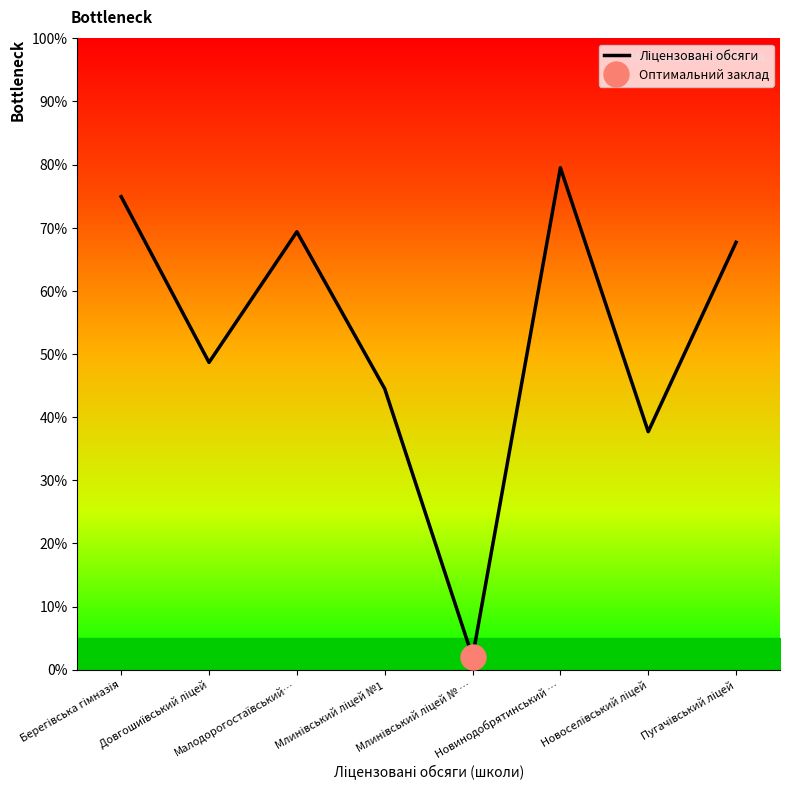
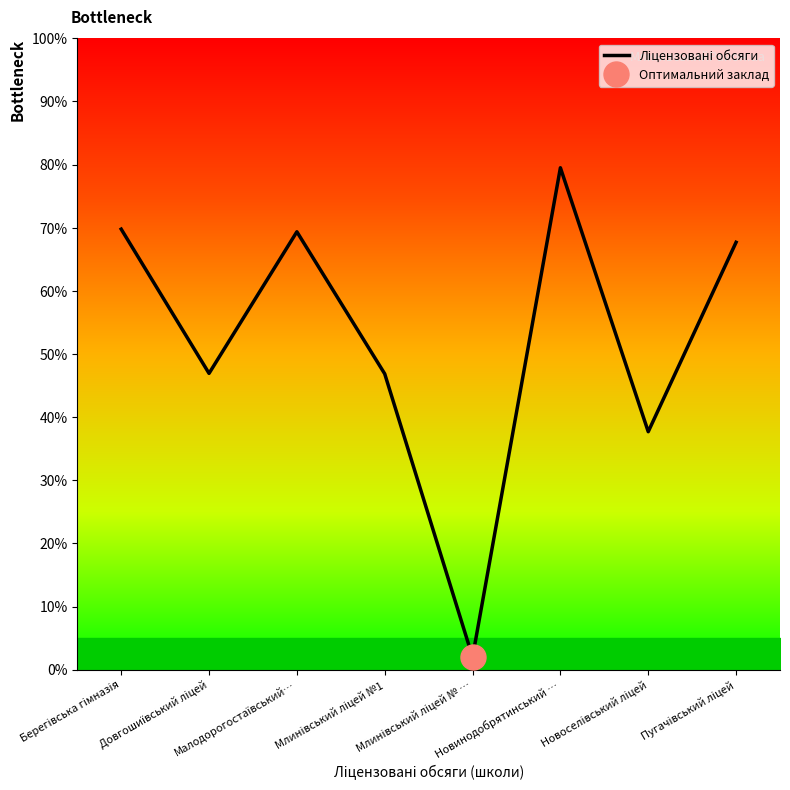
Ліцензовані обсяги, Берегівська гімназія: 75% -> 70%
Ліцензовані обсяги, Довгошиївський ліцей: 49% -> 47%
Ліцензовані обсяги, Млинівський ліцей №1: 45% -> 47%
